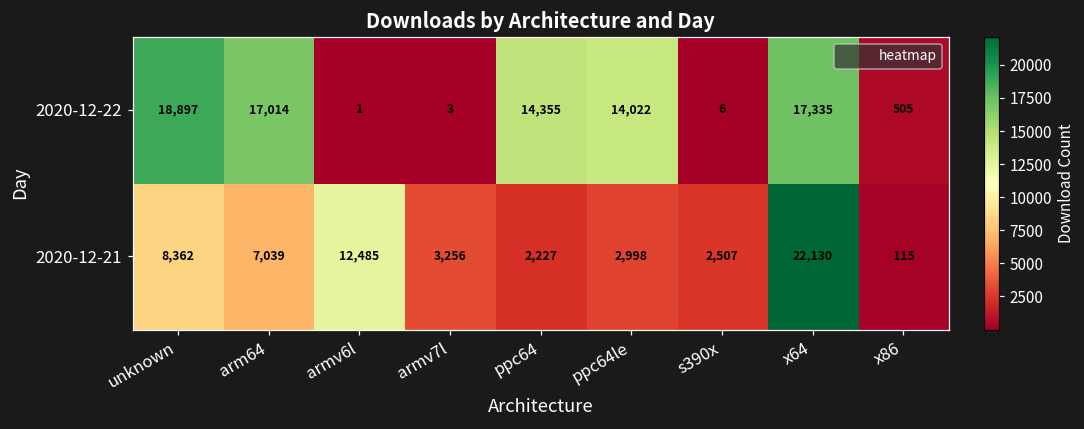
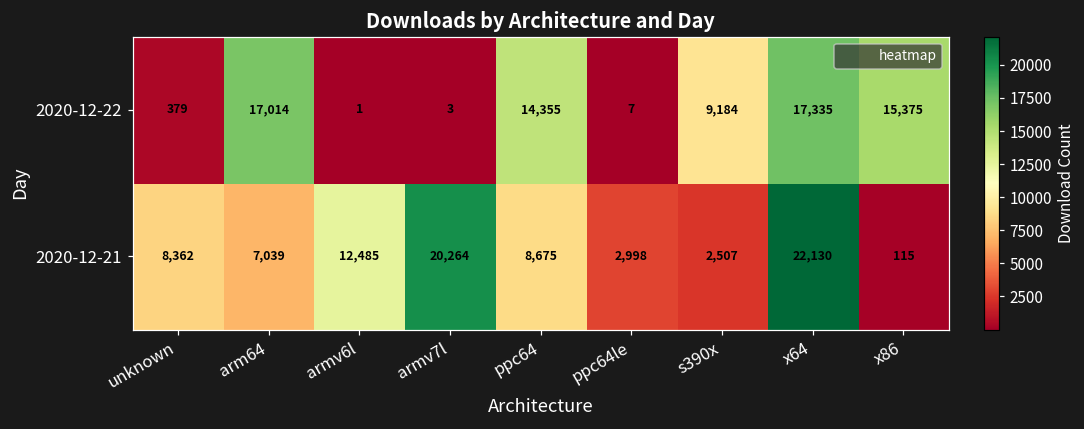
2020-12-22, unknown: 18,897 -> 379
2020-12-22, ppc64le: 14,022 -> 7
2020-12-22, s390x: 6 -> 9,184
2020-12-22, x86: 505 -> 15,375
2020-12-21, armv7l: 3,256 -> 20,264
2020-12-21, ppc64: 2,227 -> 8,675
